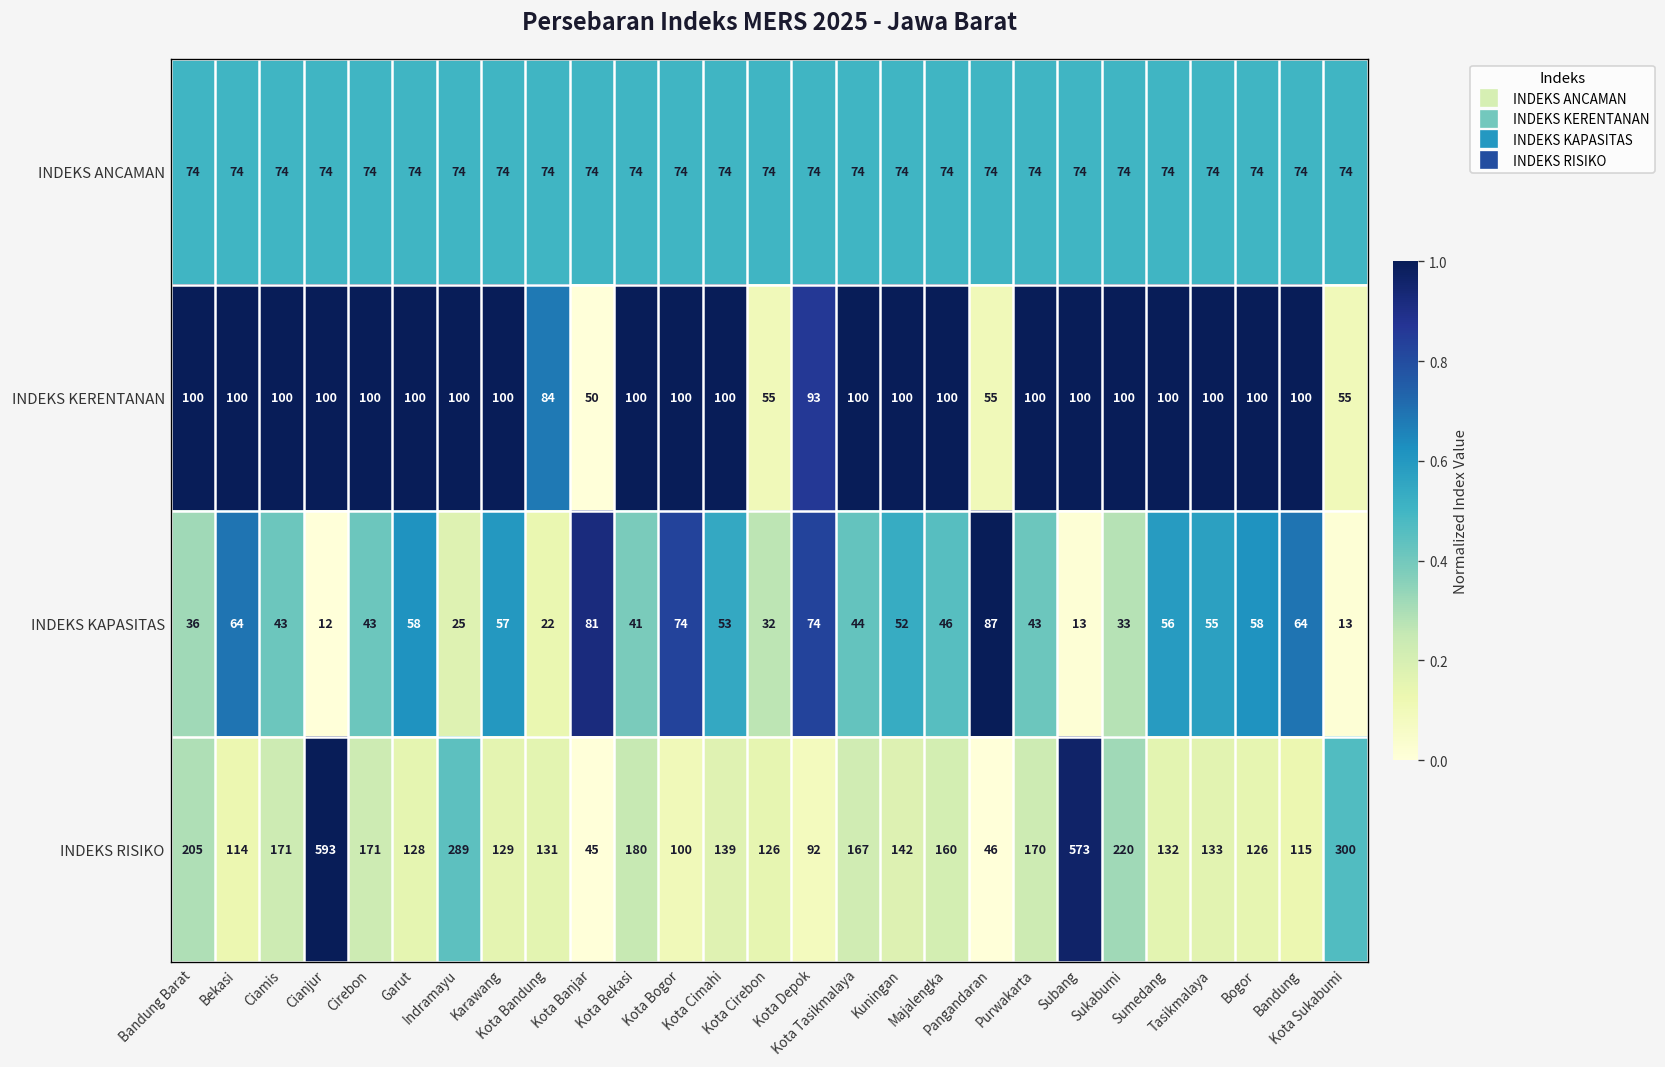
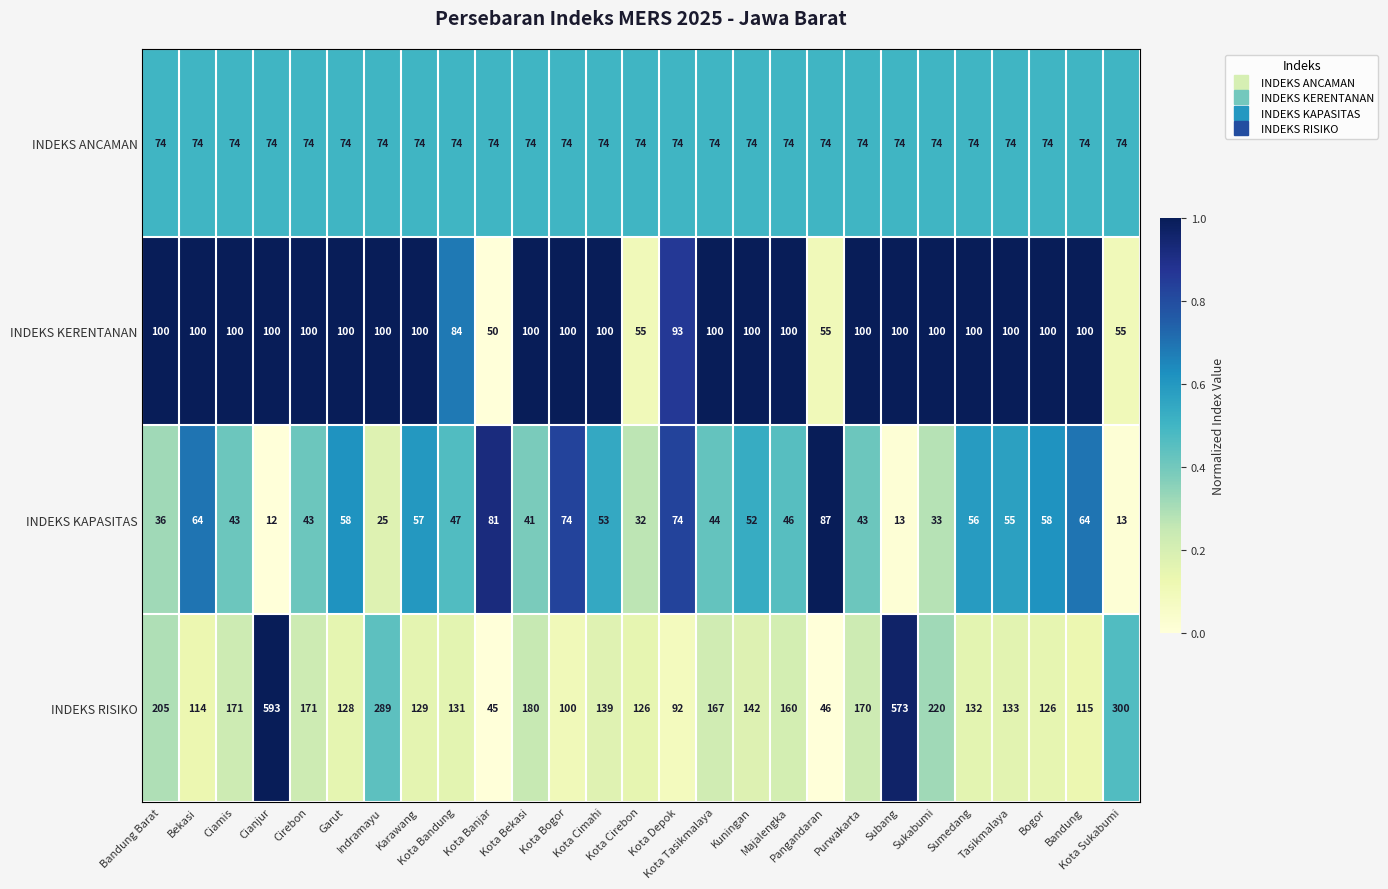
INDEKS KAPASITAS, Kota Bandung: 22 -> 47
